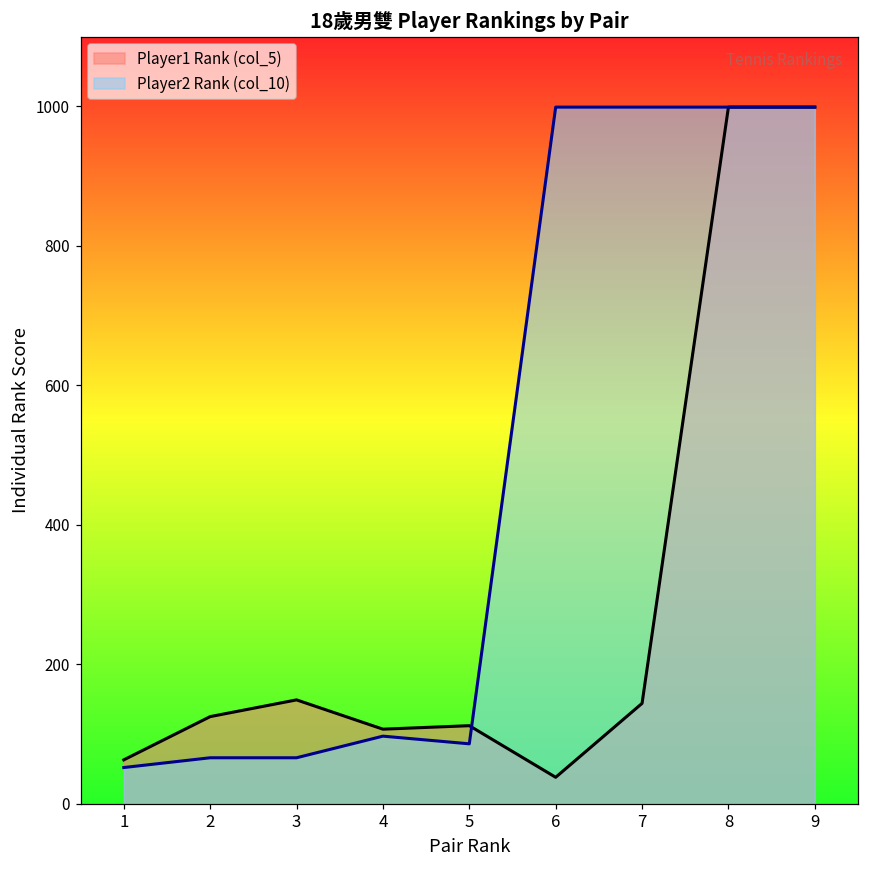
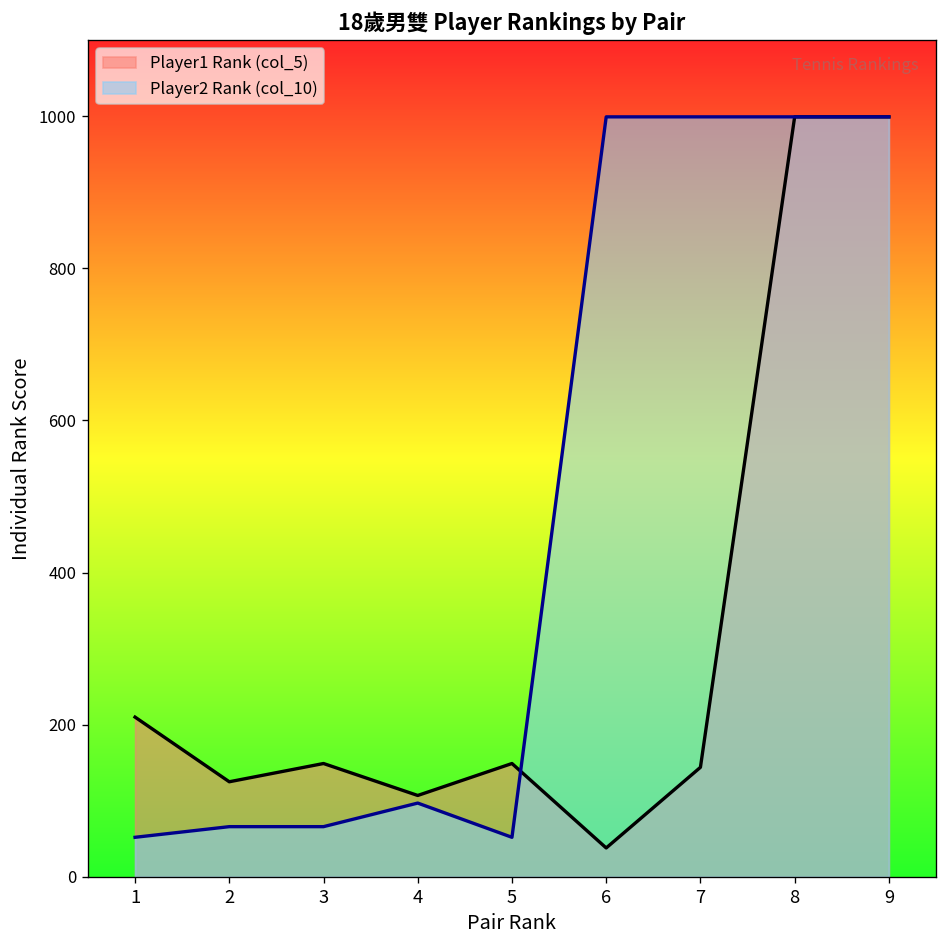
Player1 Rank (col_5), 1: 60 -> 210
Player1 Rank (col_5), 5: 110 -> 150
Player2 Rank (col_10), 5: 90 -> 50
